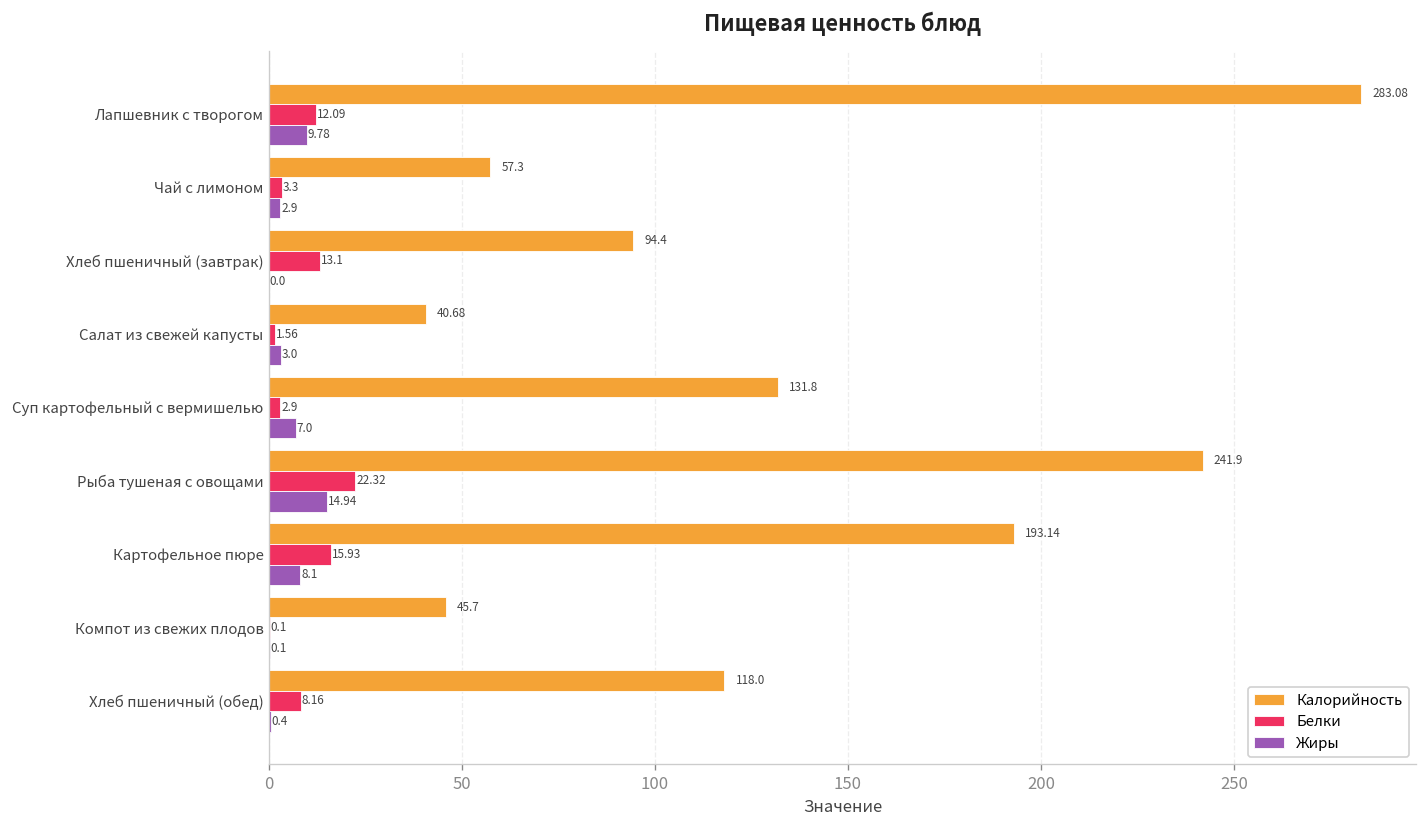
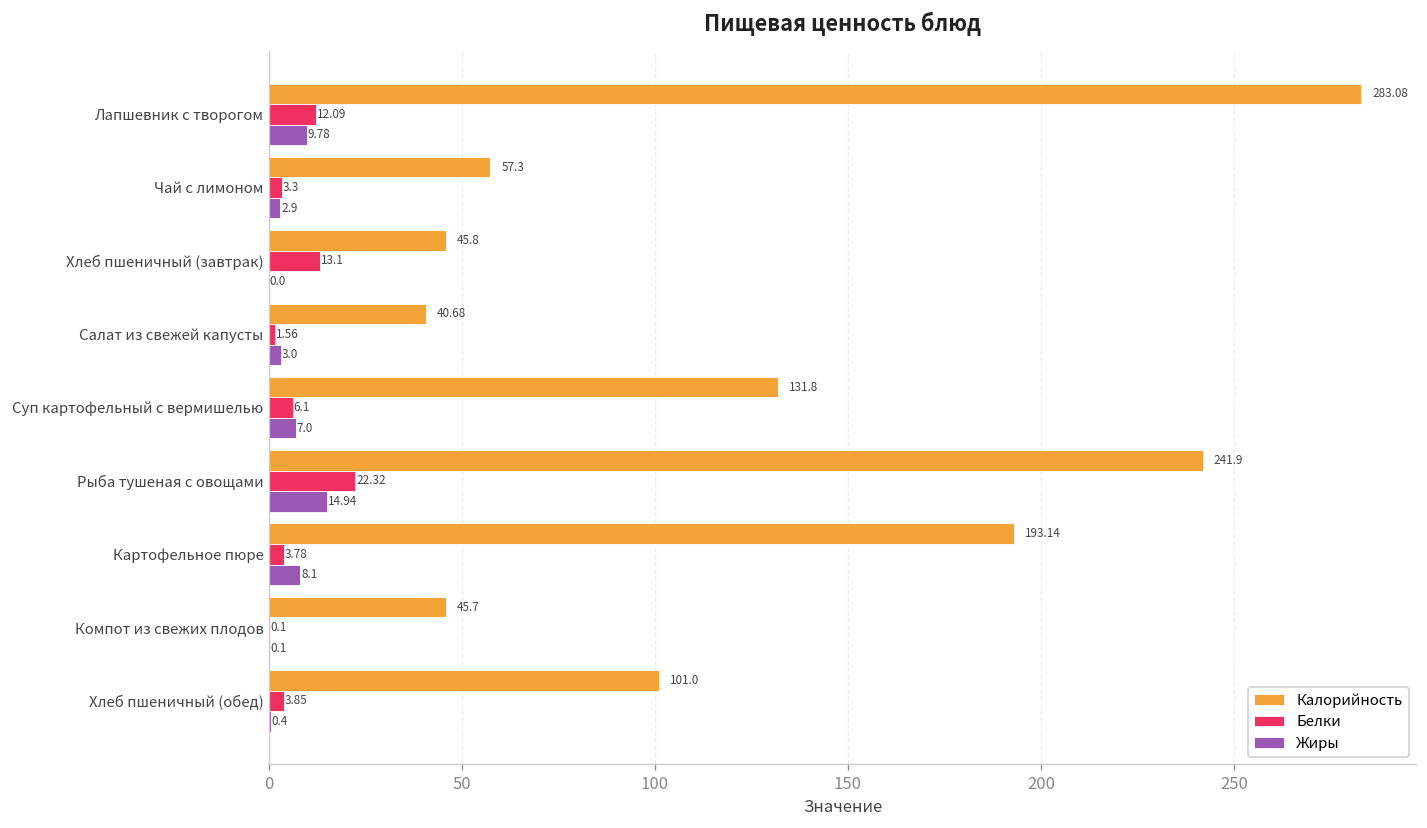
Калорийность, Хлеб пшеничный (завтрак): 94.4 -> 45.8
Белки, Суп картофельный с вермишелью: 2.9 -> 6.1
Белки, Картофельное пюре: 15.93 -> 3.78
Калорийность, Хлеб пшеничный (обед): 118.0 -> 101.0
Белки, Хлеб пшеничный (обед): 8.16 -> 3.85
